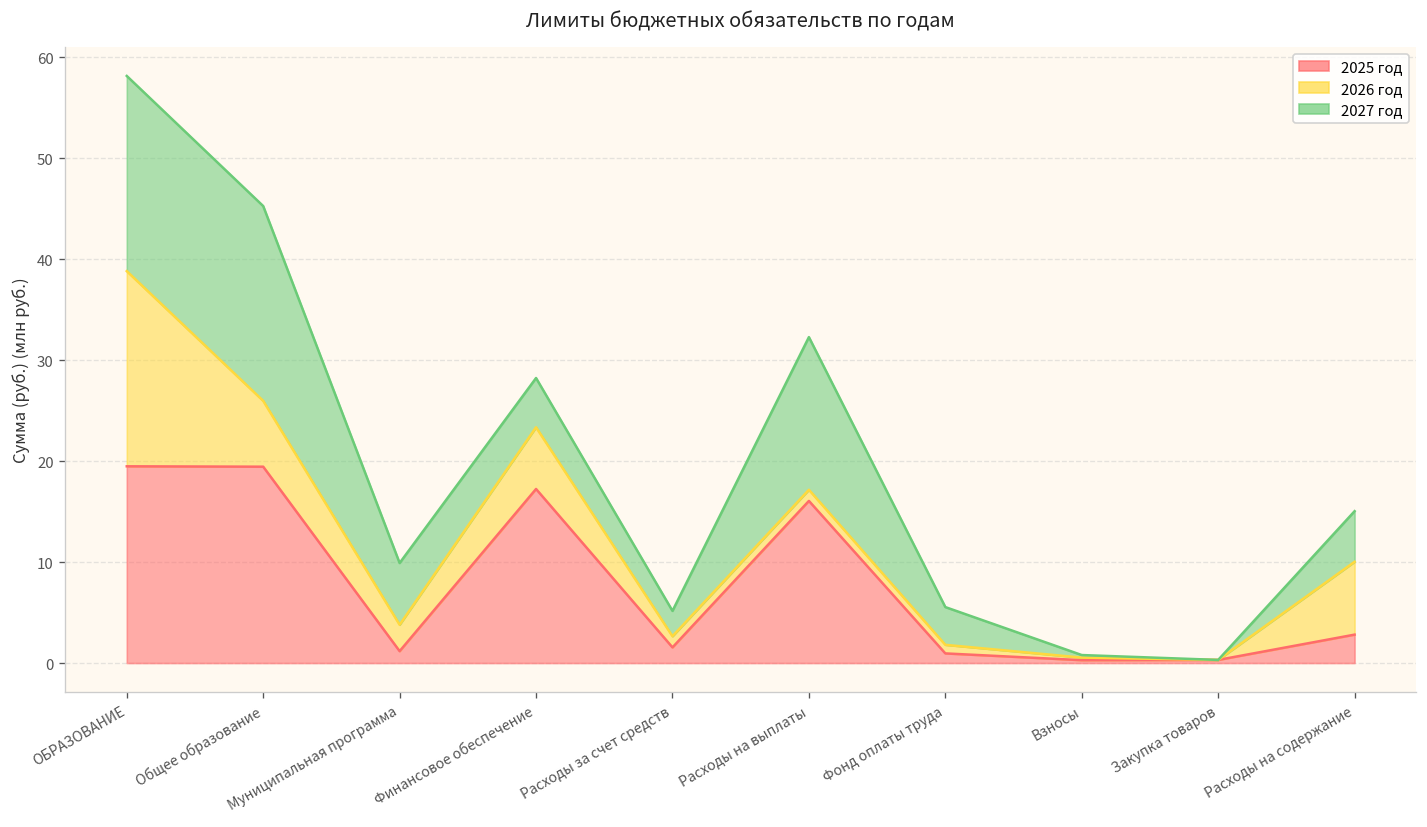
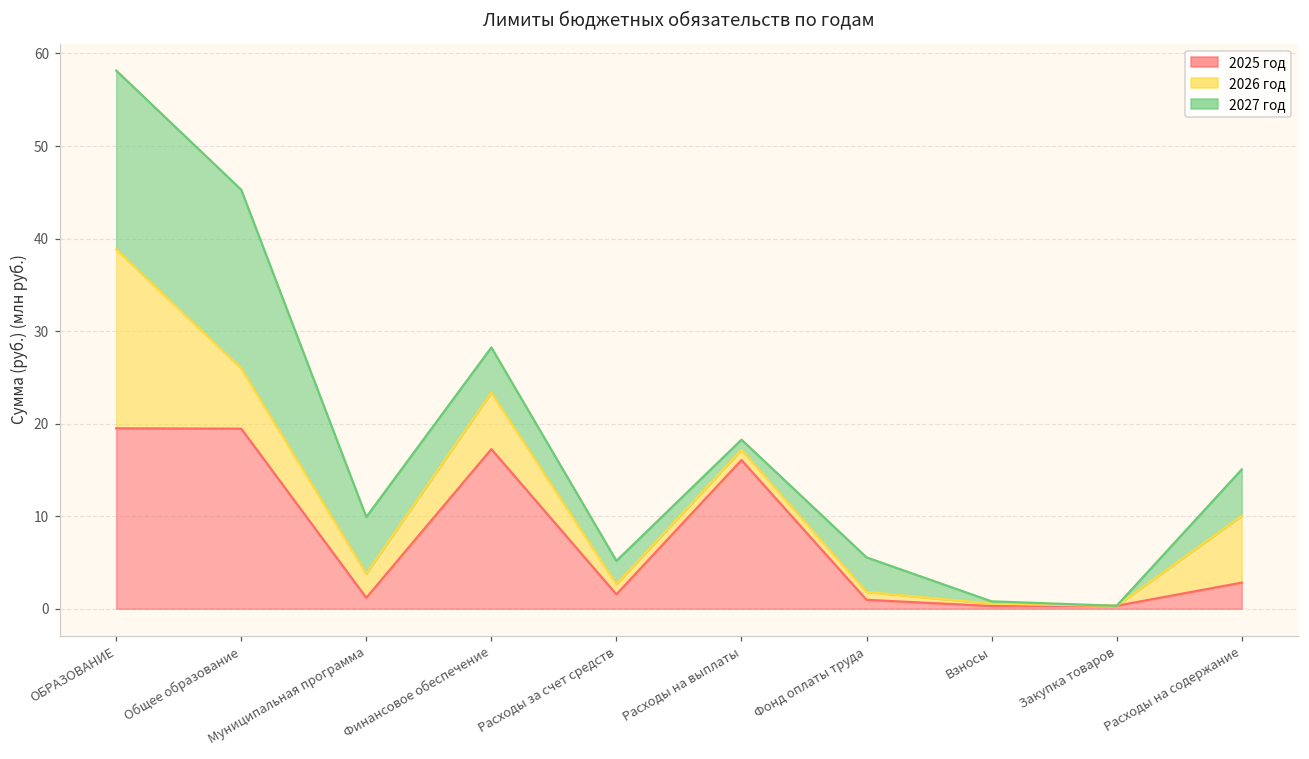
2027 год, Расходы на выплаты: 15 -> 1
